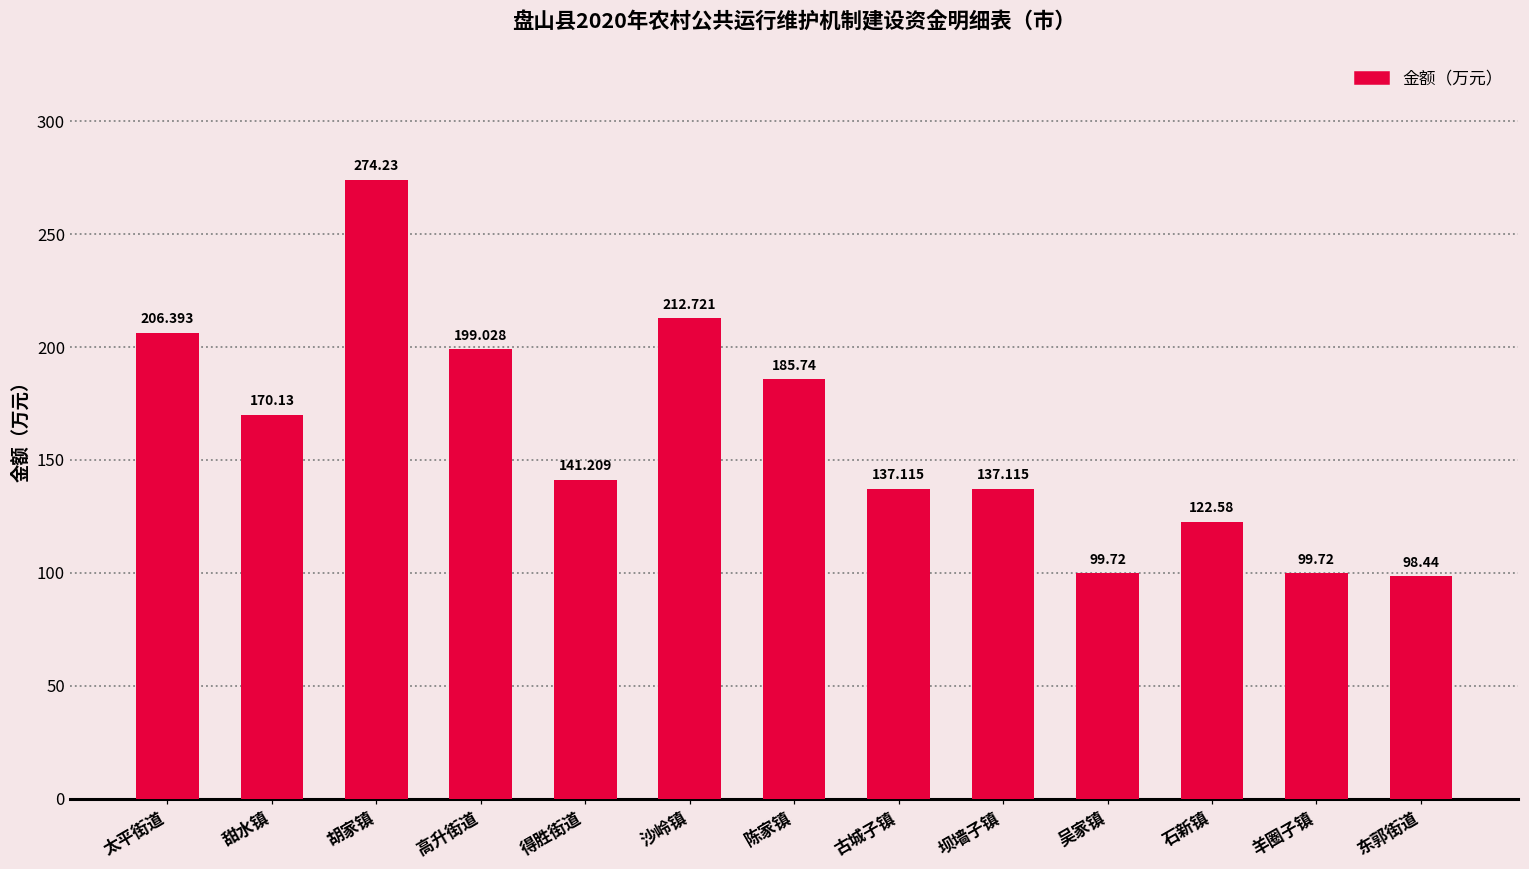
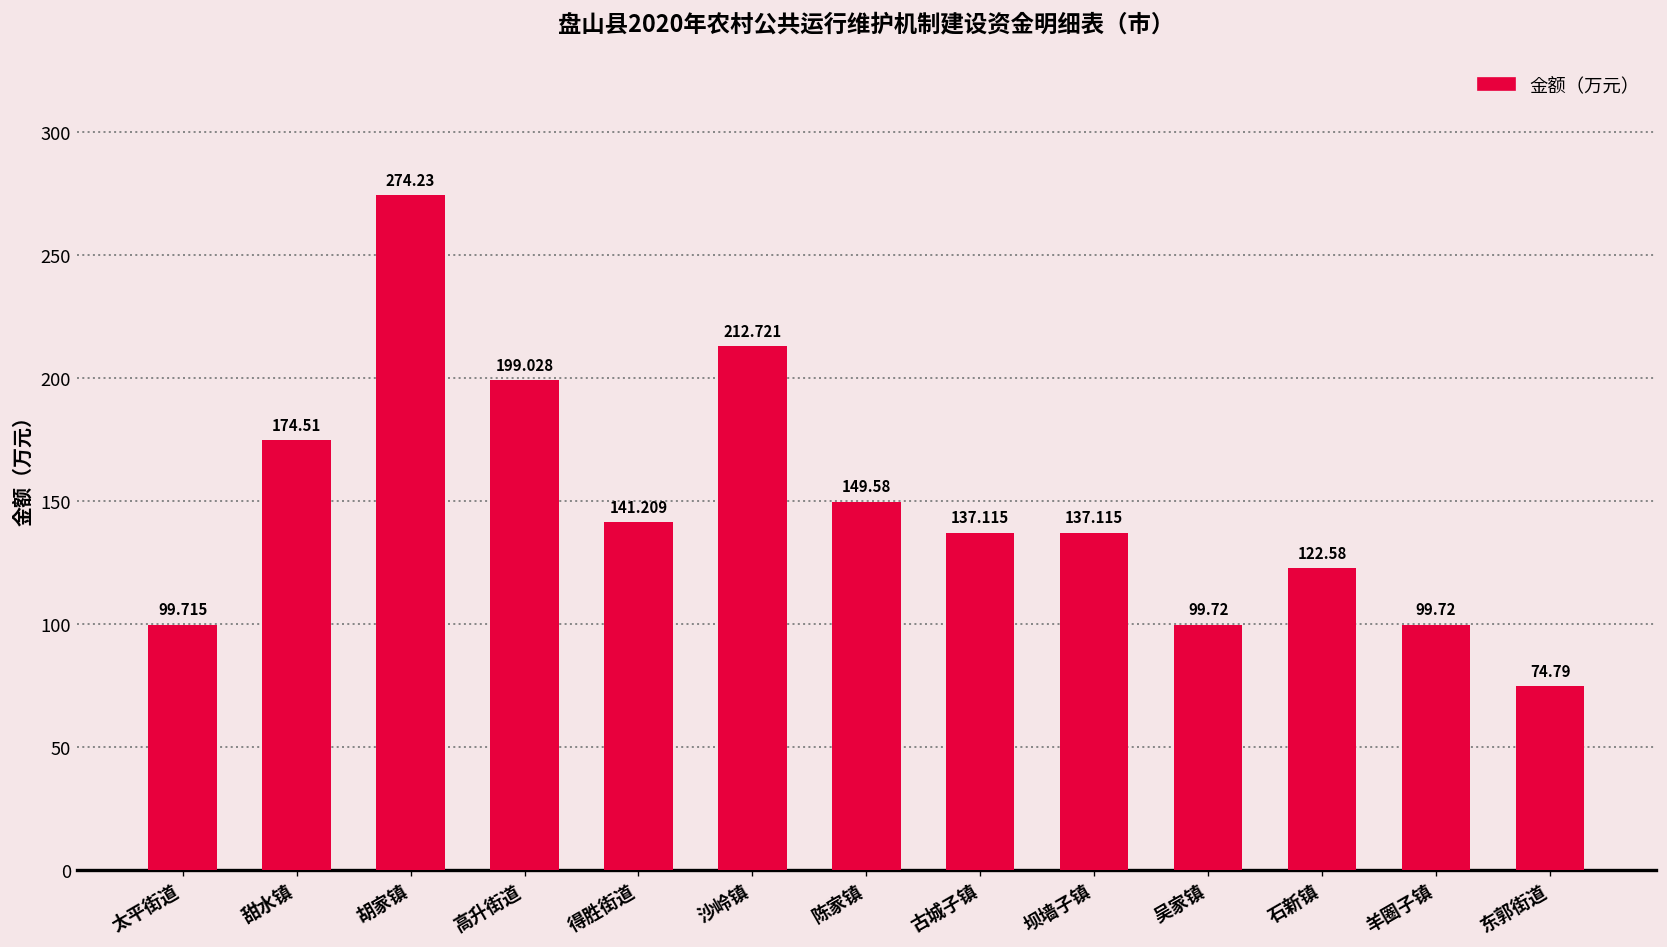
太平街道: 206.393 -> 99.715
甜水镇: 170.13 -> 174.51
陈家镇: 185.74 -> 149.58
东郭街道: 98.44 -> 74.79
